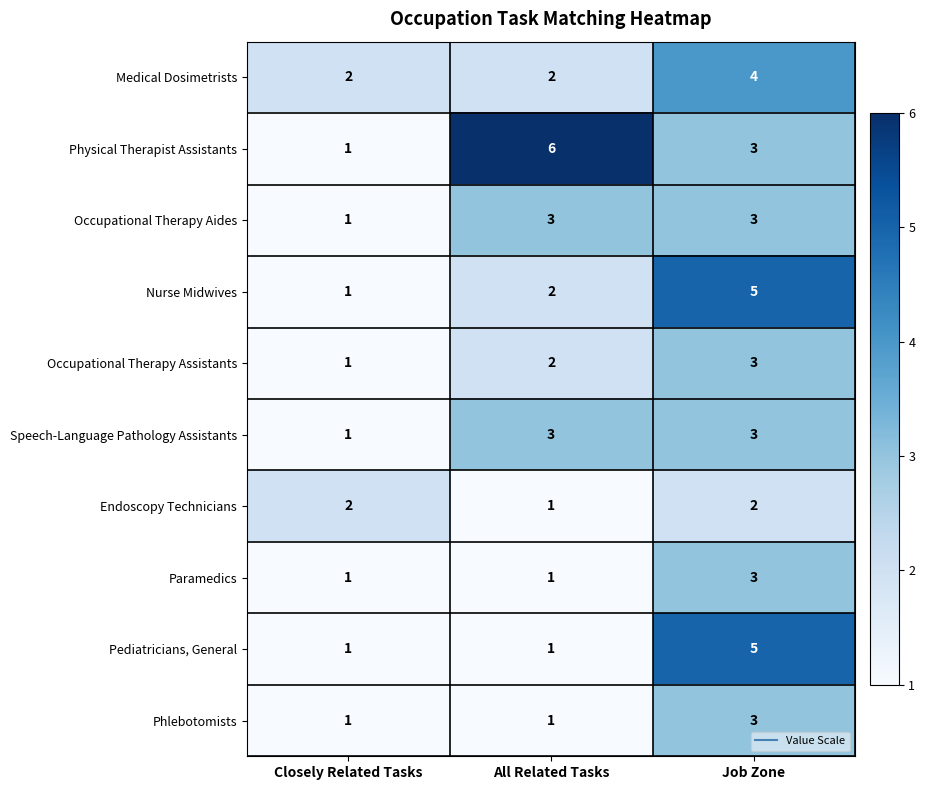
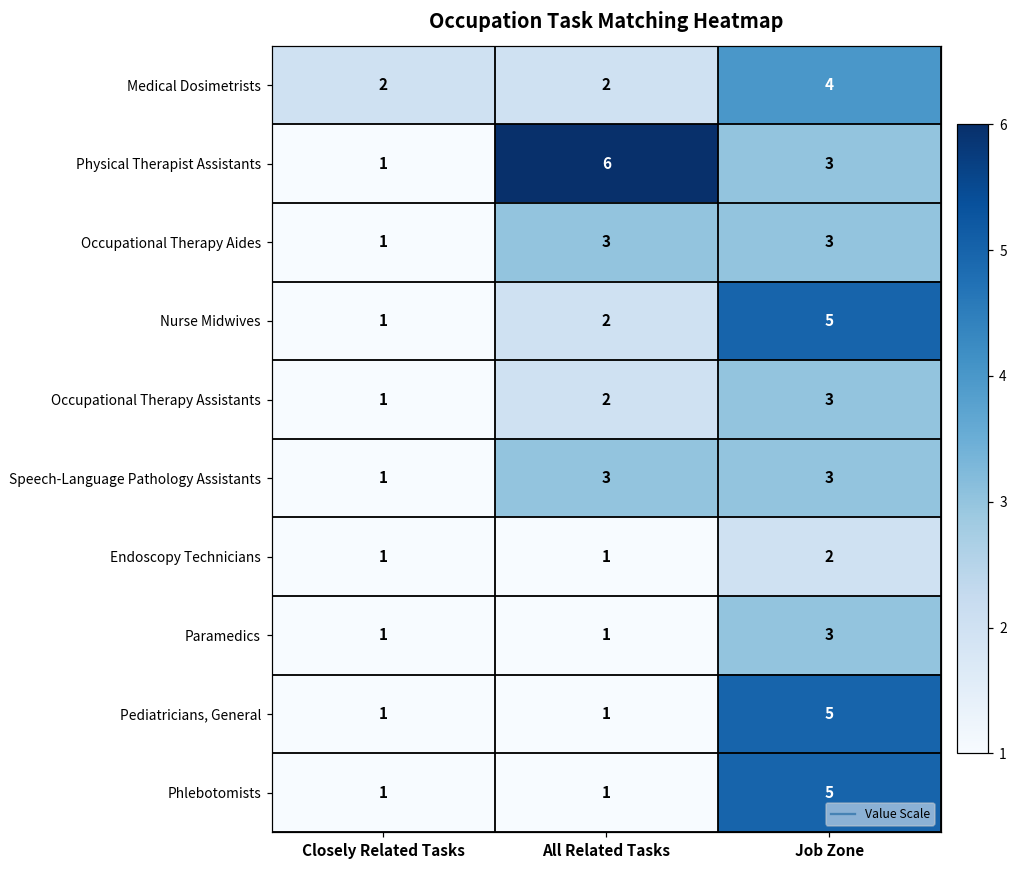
Endoscopy Technicians, Closely Related Tasks: 2 -> 1
Phlebotomists, Job Zone: 3 -> 5
